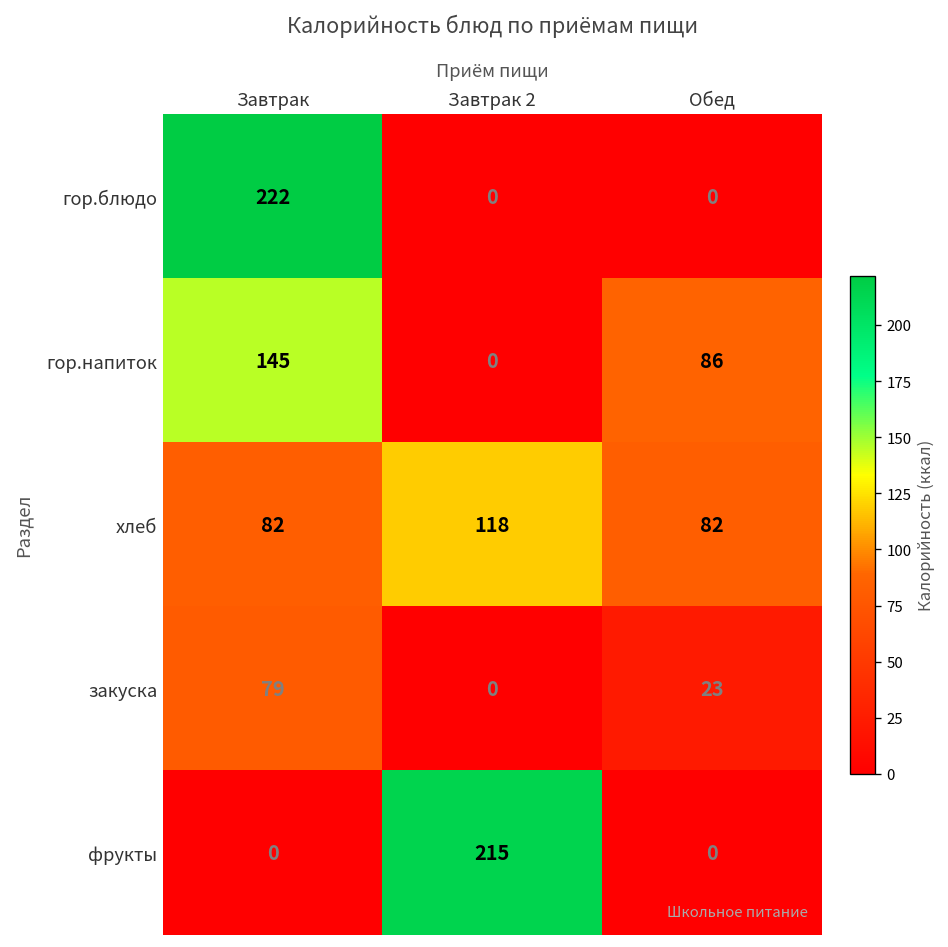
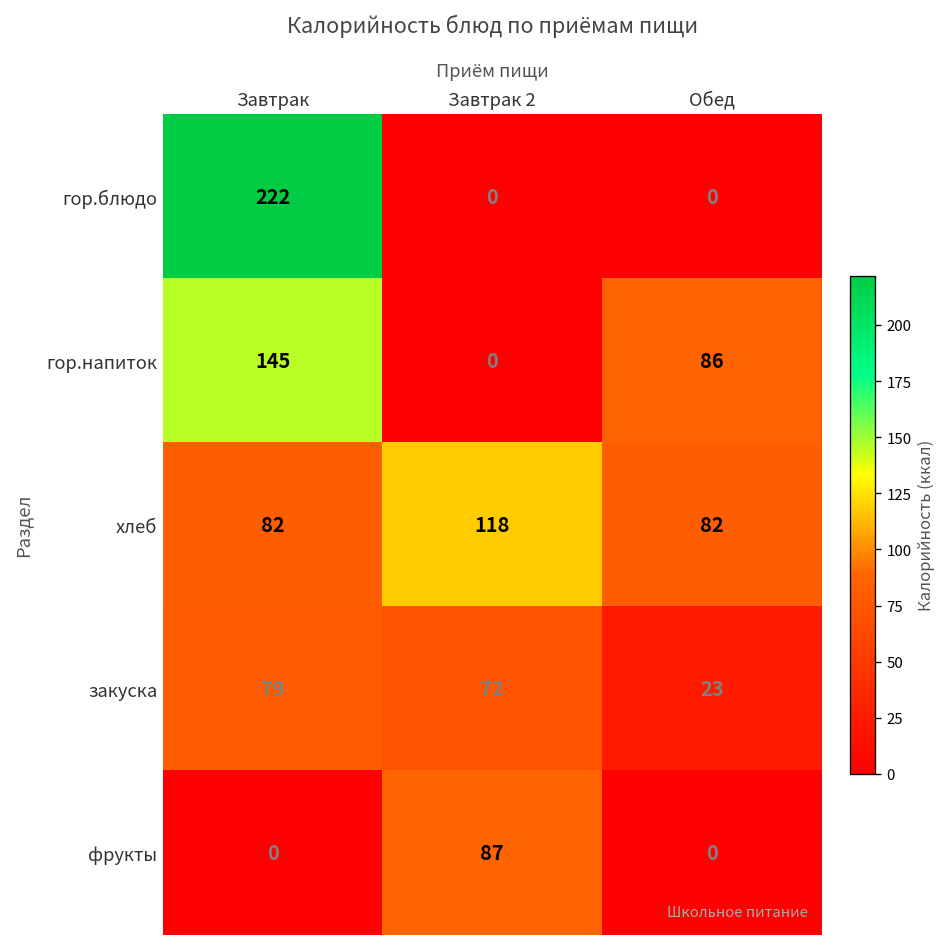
закуска, Завтрак 2: 0 -> 72
фрукты, Завтрак 2: 215 -> 87
